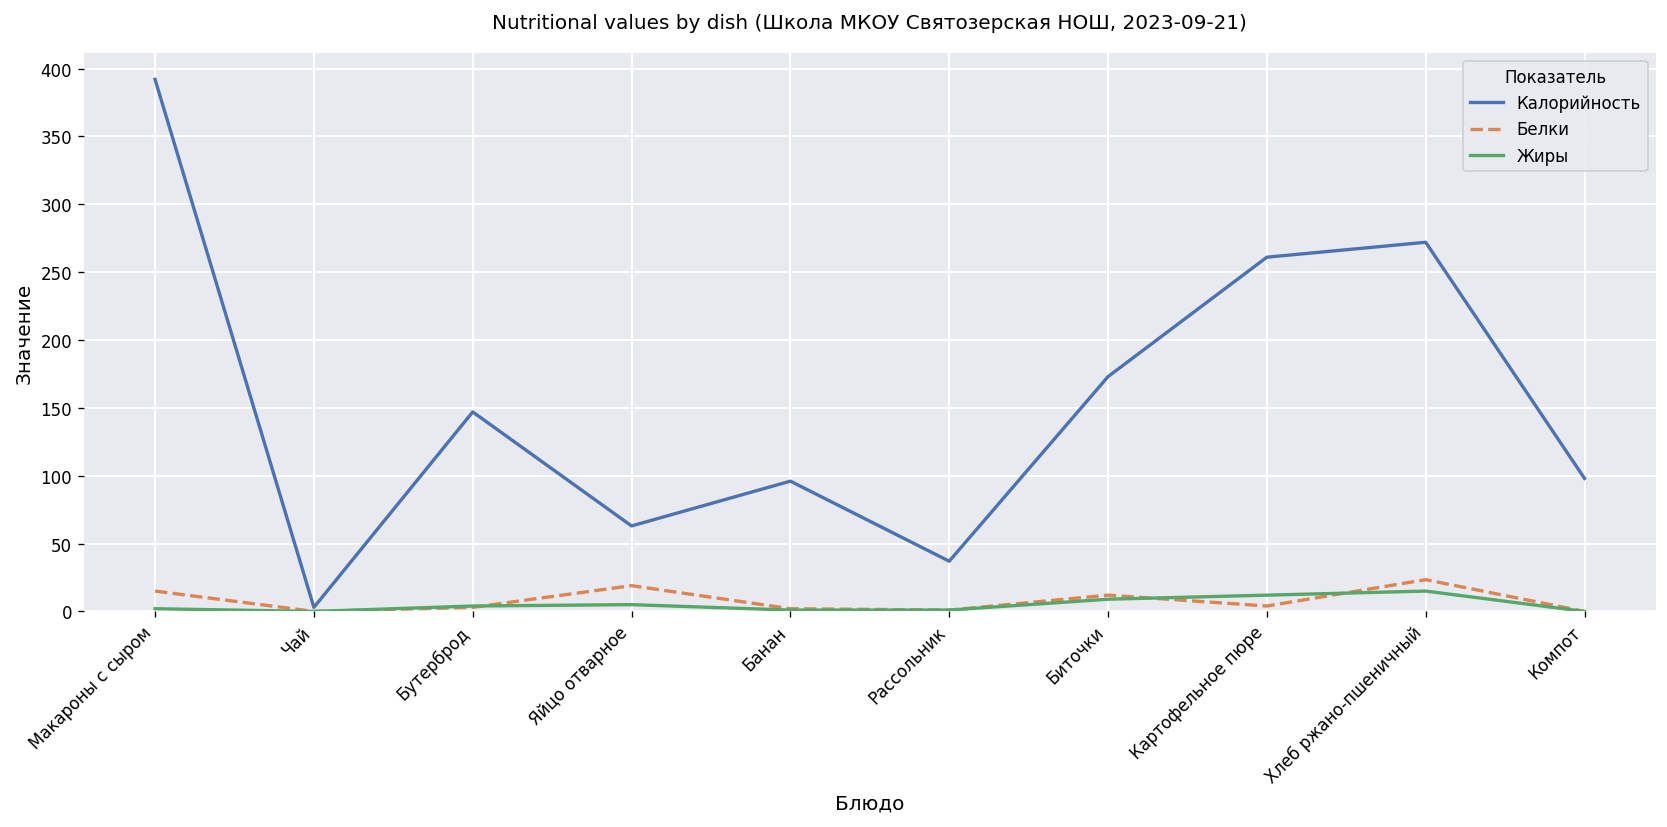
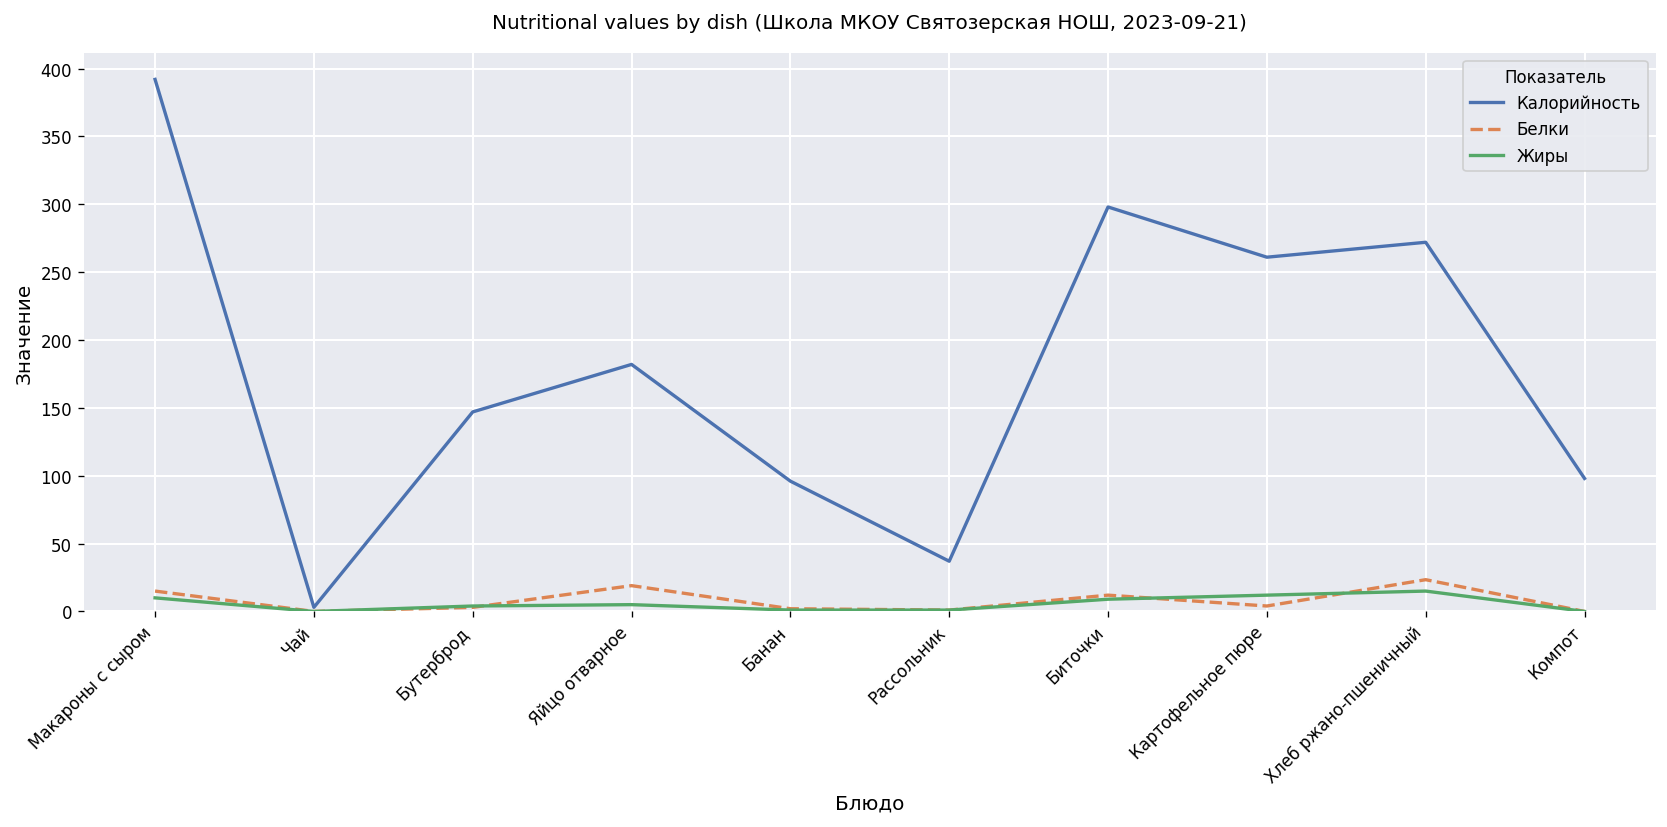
Жиры, Макароны с сыром: 2 -> 10
Калорийность, Яйцо отварное: 63 -> 182
Калорийность, Биточки: 173 -> 298
